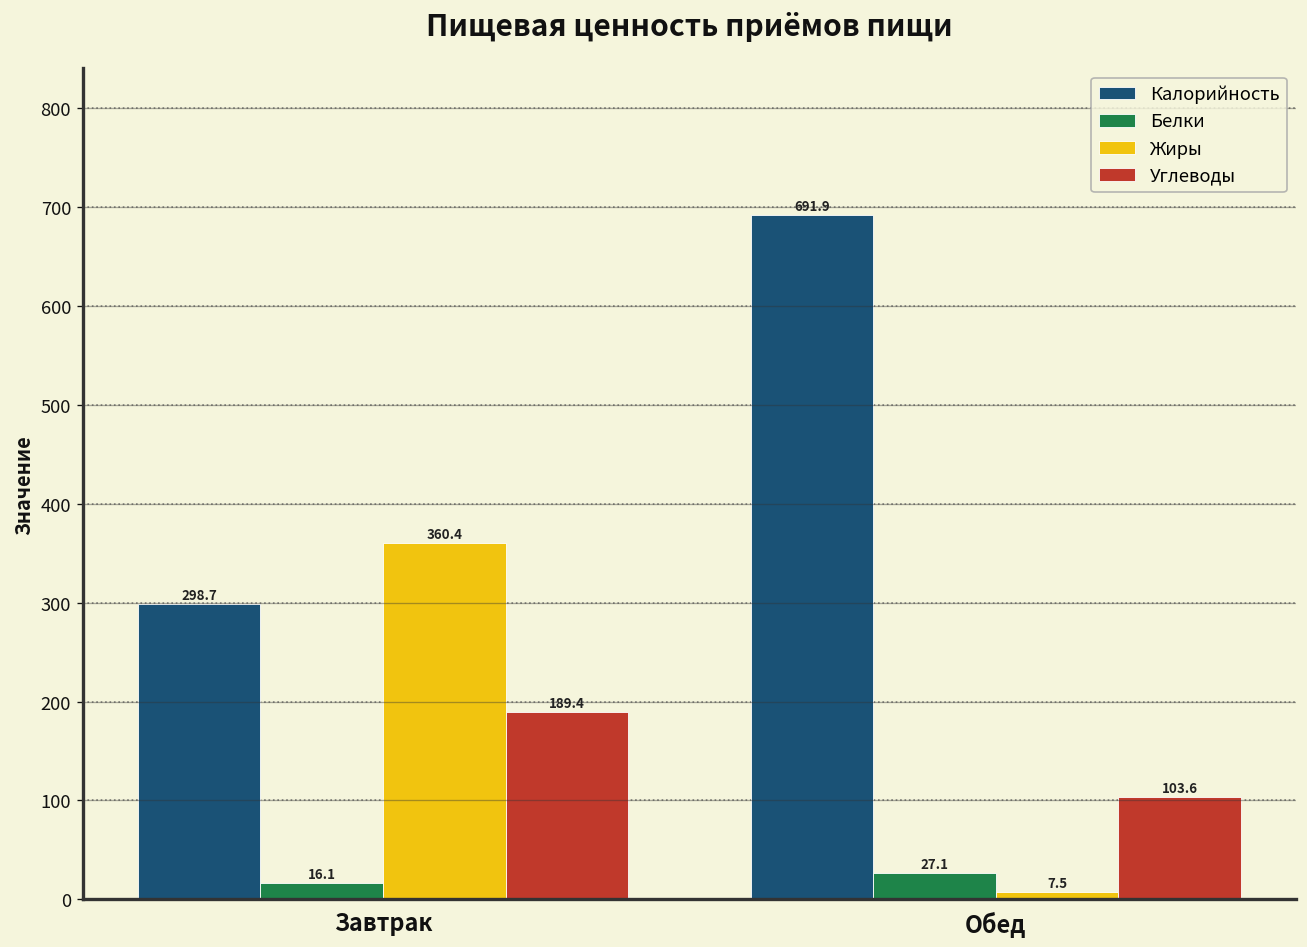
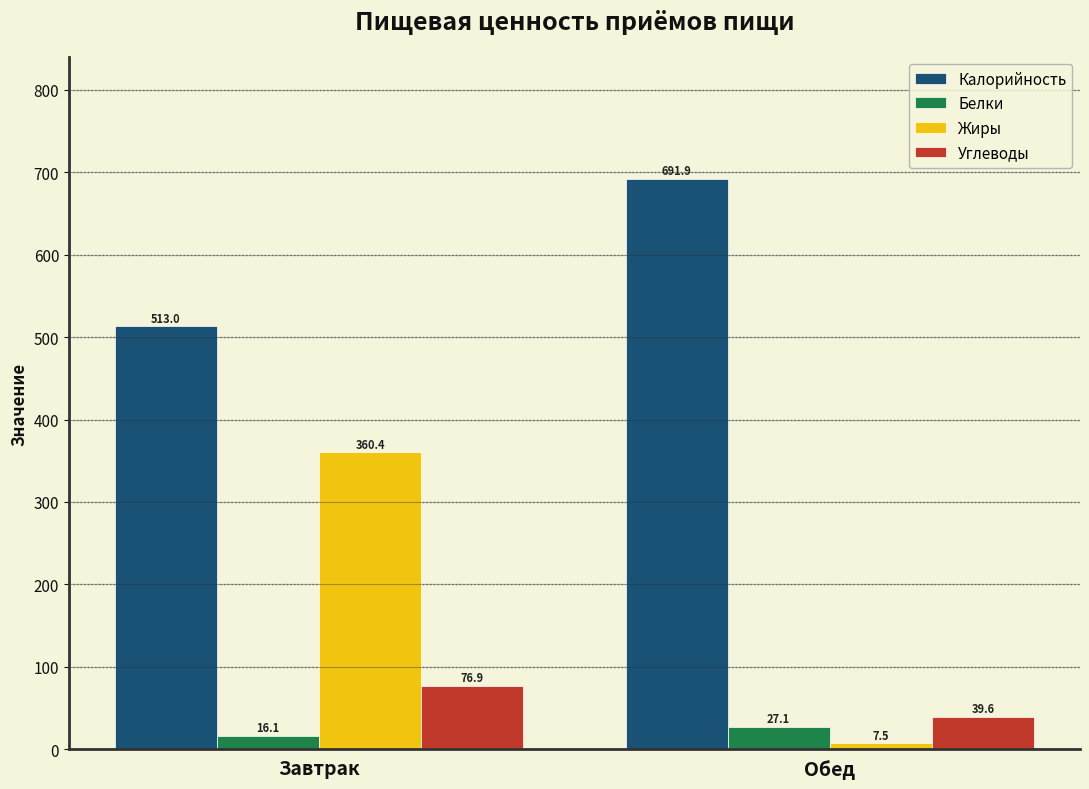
Калорийность, Завтрак: 298.7 -> 513.0
Углеводы, Завтрак: 189.4 -> 76.9
Углеводы, Обед: 103.6 -> 39.6
